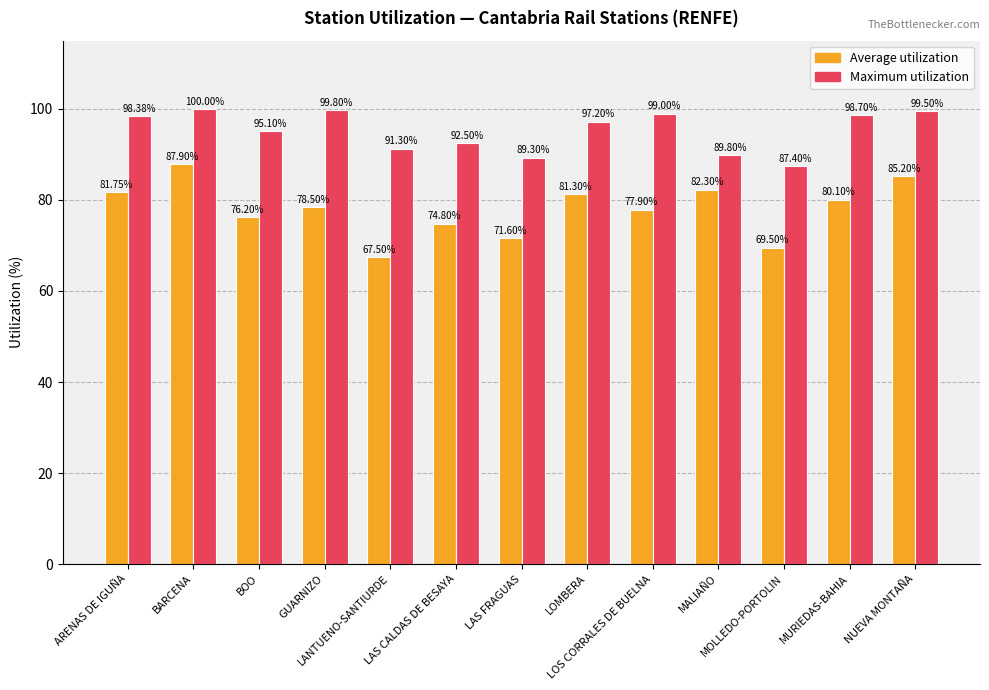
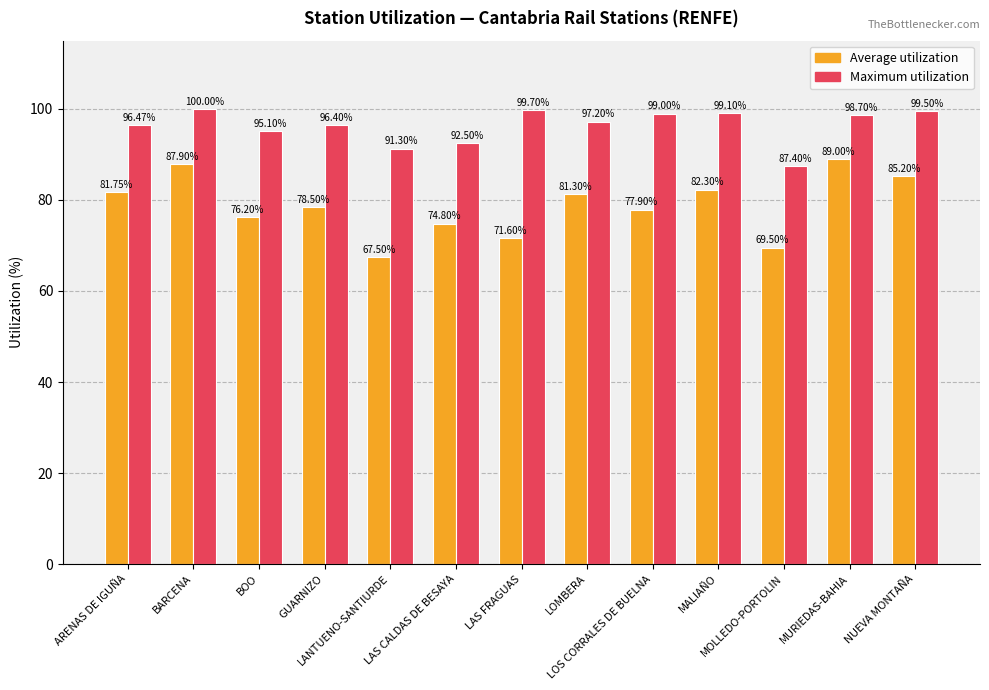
Maximum utilization, ARENAS DE IGUÑA: 98.38% -> 96.47%
Maximum utilization, GUARNIZO: 99.80% -> 96.40%
Maximum utilization, LAS FRAGUAS: 89.30% -> 99.70%
Maximum utilization, MALIAÑO: 89.80% -> 99.10%
Average utilization, MURIEDAS-BAHIA: 80.10% -> 89.00%
